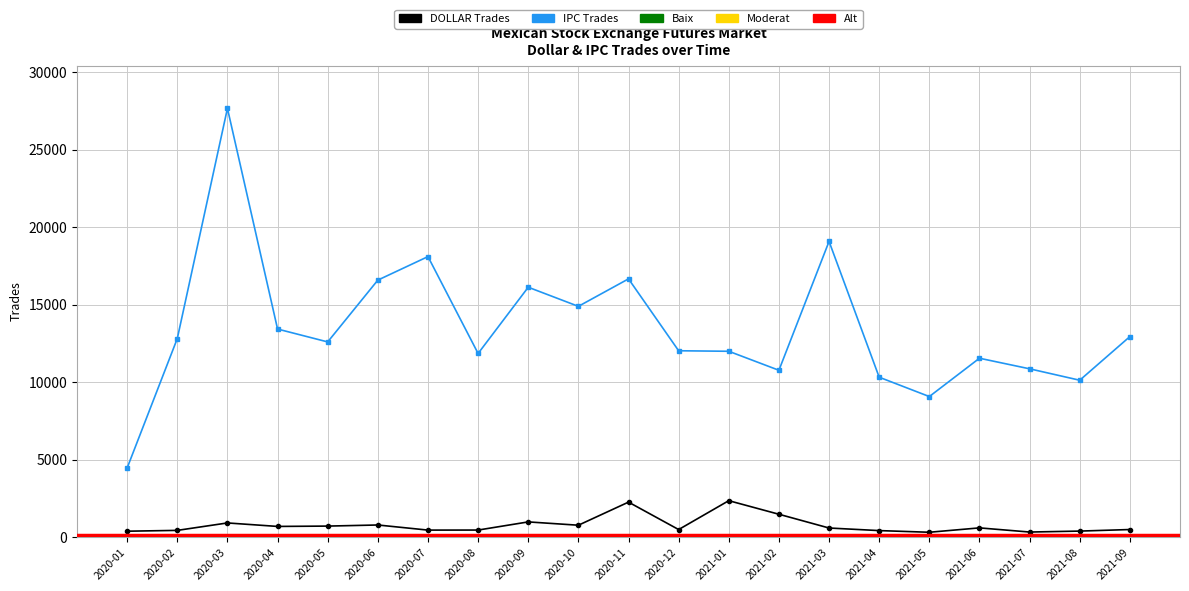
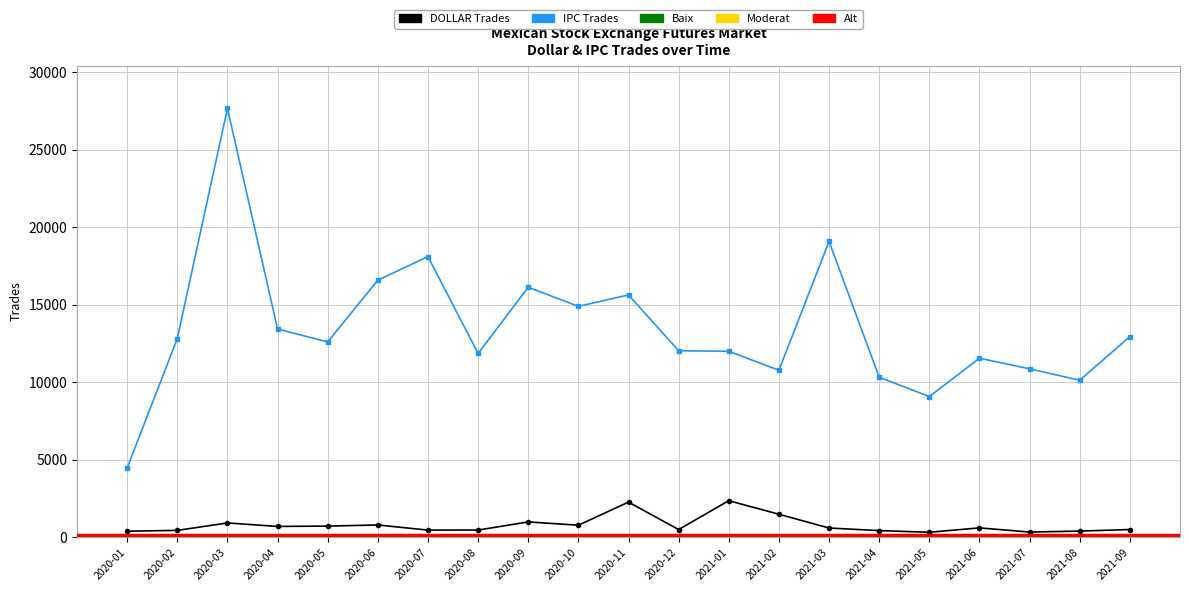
IPC Trades, 2020-11: 16700 -> 15600
